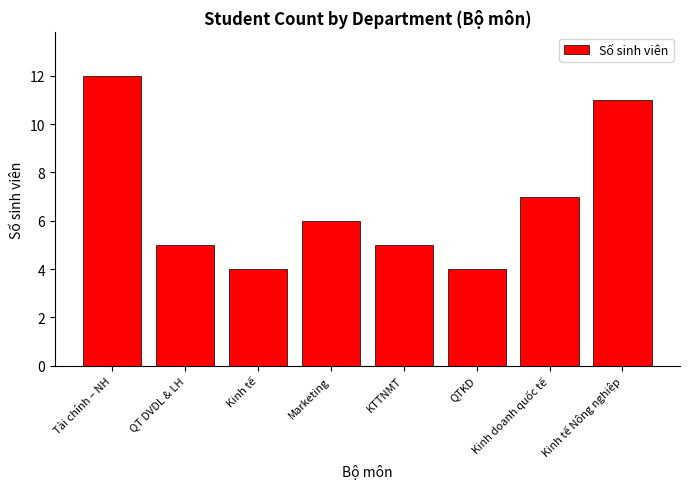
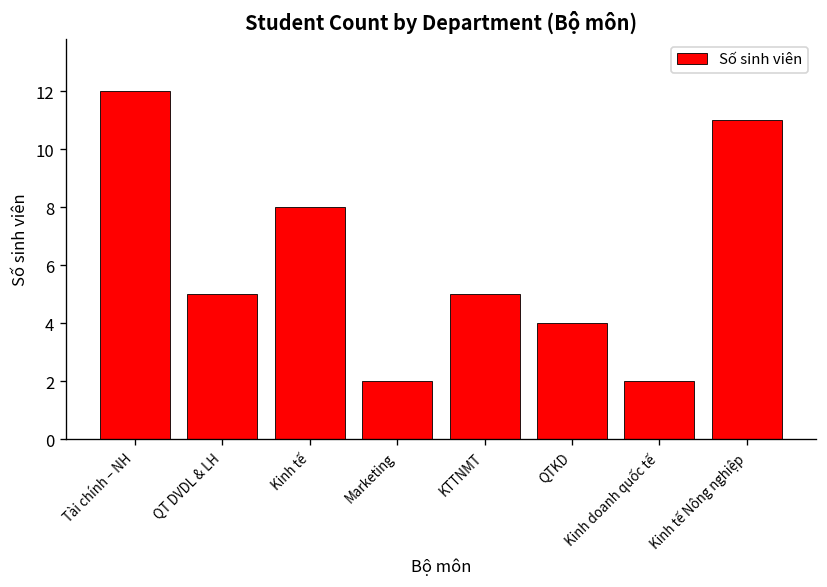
Kinh tế: 4 -> 8
Marketing: 6 -> 2
Kinh doanh quốc tế: 7 -> 2
